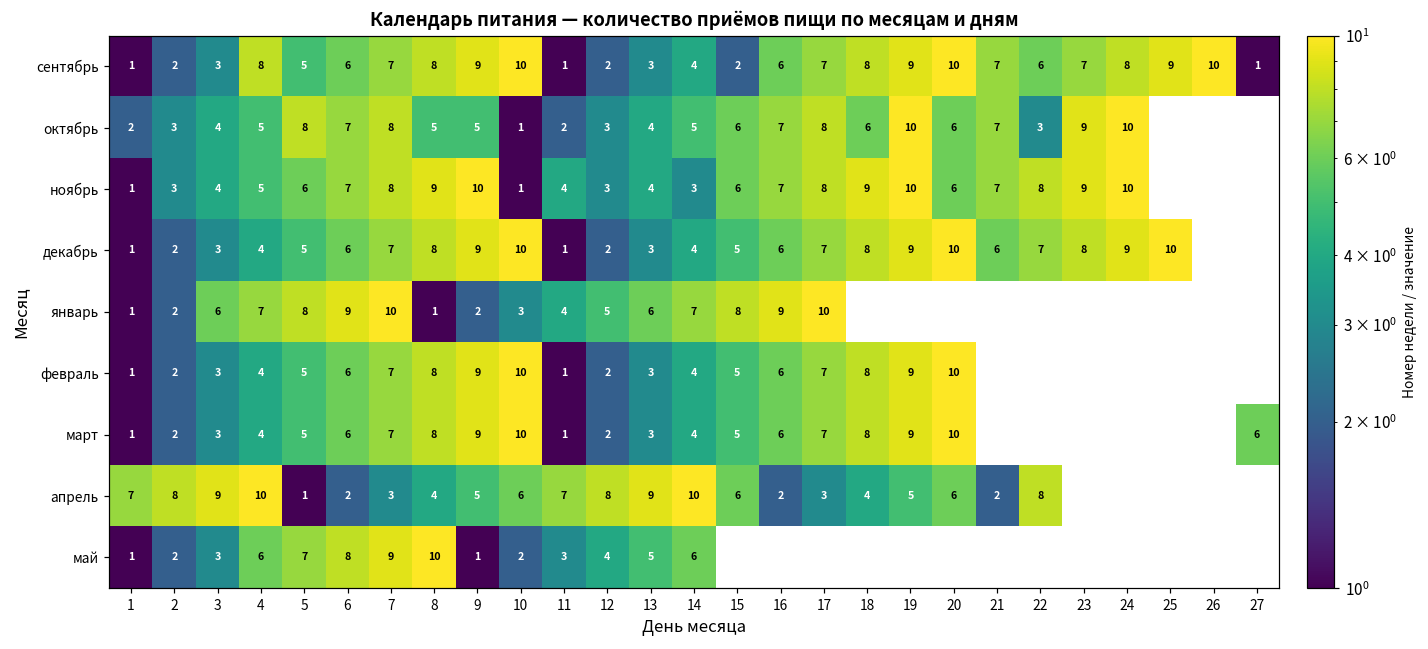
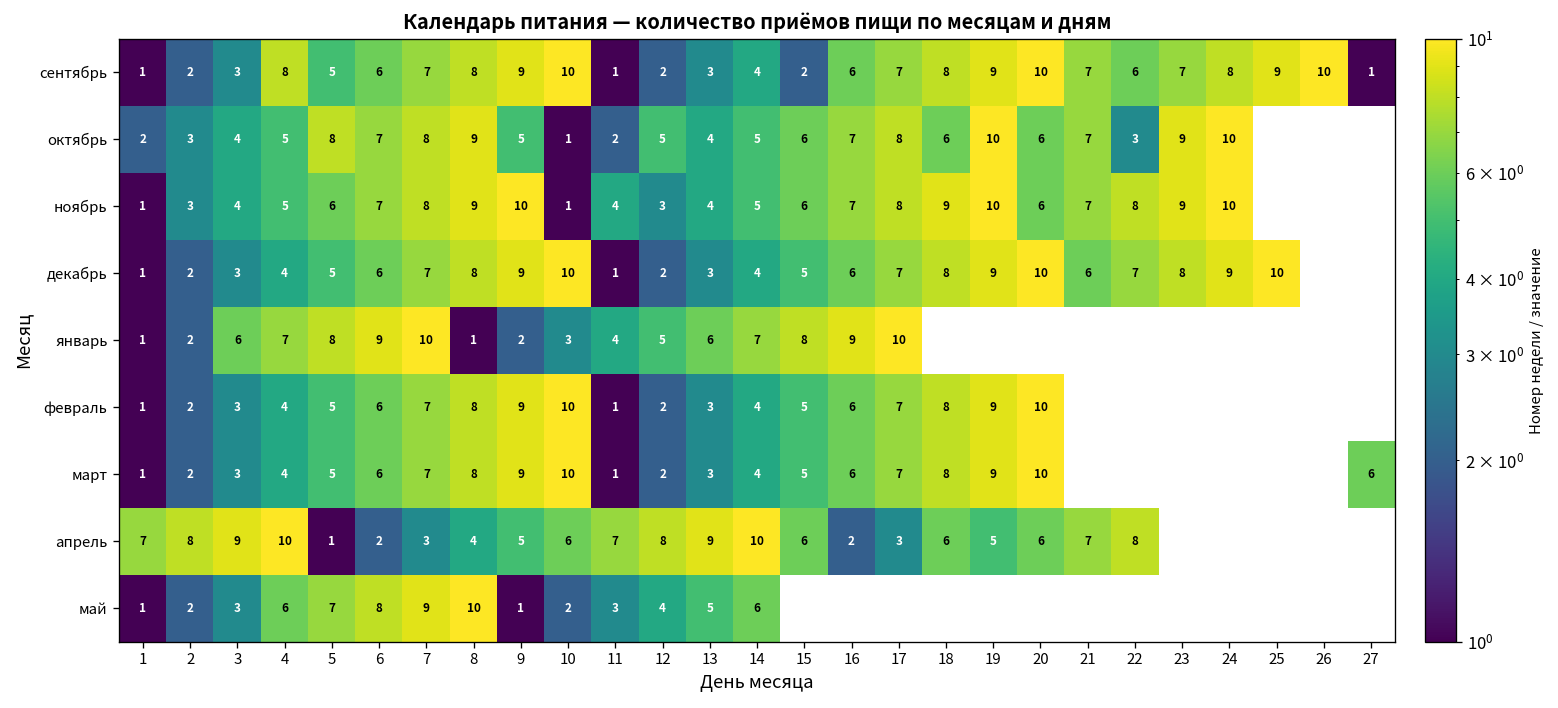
октябрь, 8: 5 -> 9
октябрь, 12: 3 -> 5
ноябрь, 14: 3 -> 5
апрель, 18: 4 -> 6
апрель, 21: 2 -> 7
